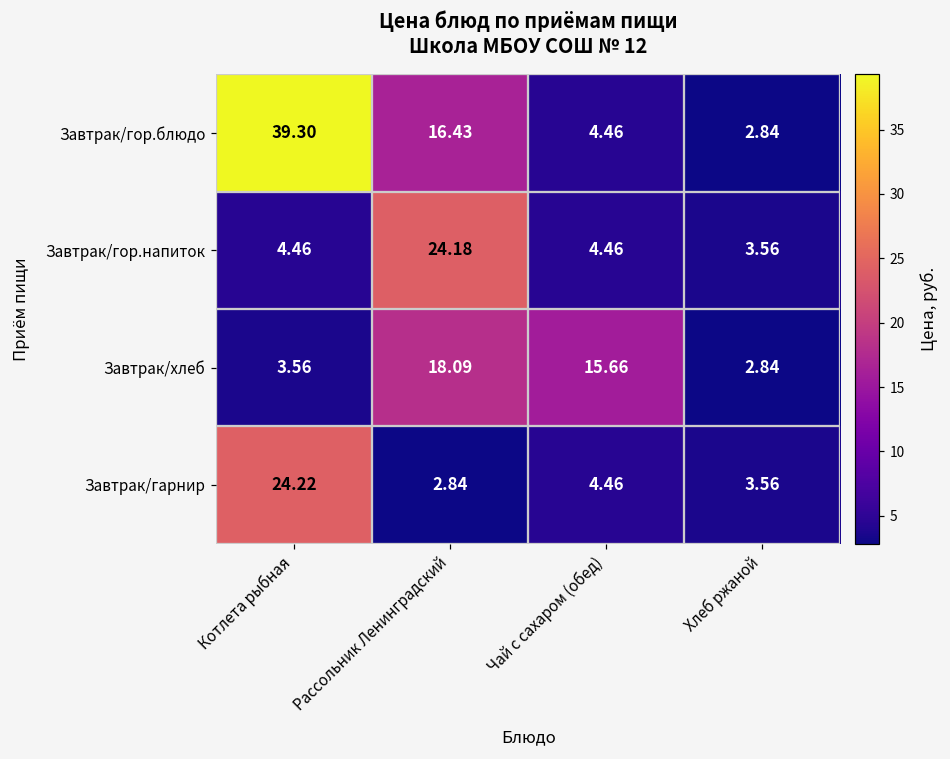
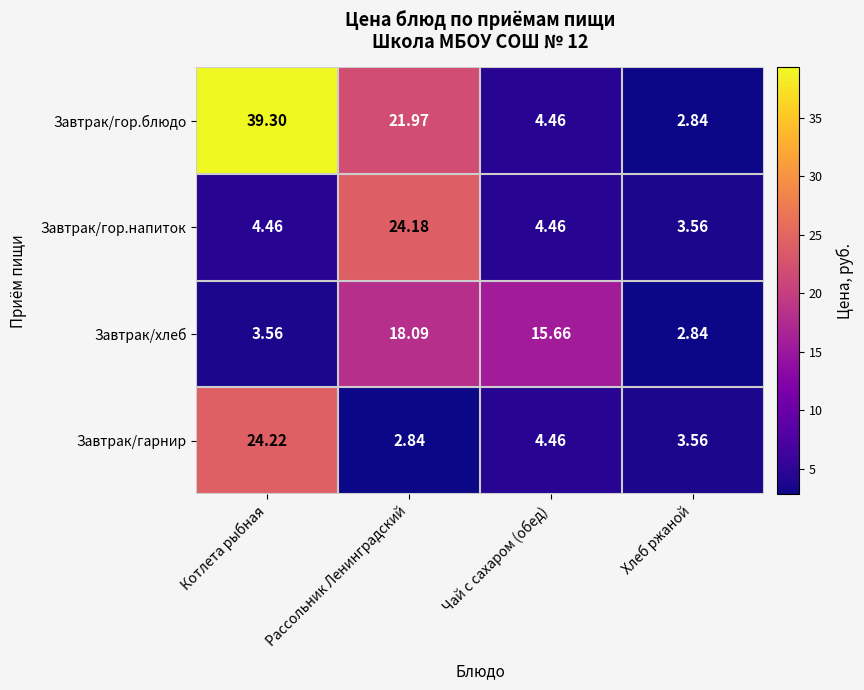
Завтрак/гор.блюдо, Рассольник Ленинградский: 16.43 -> 21.97
